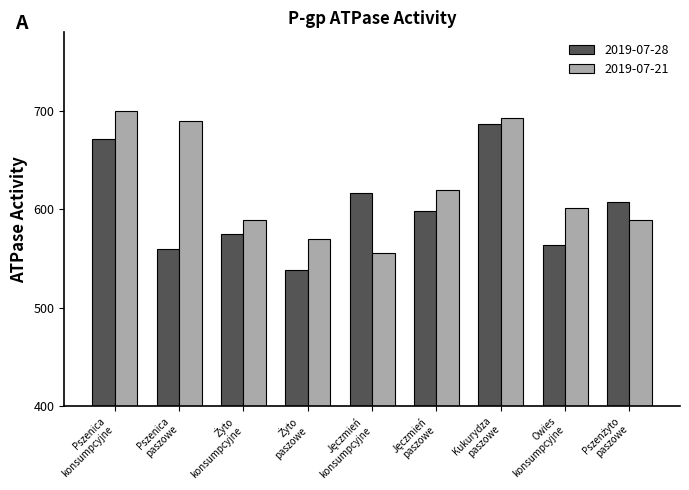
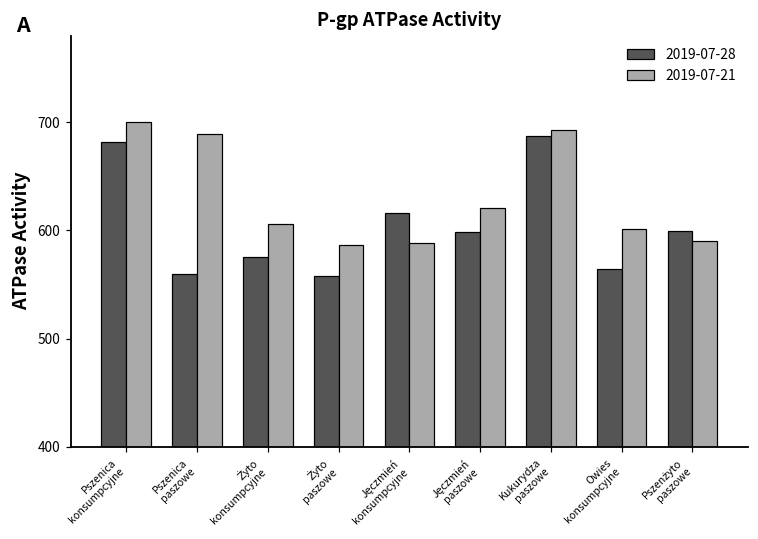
2019-07-28, Pszenica konsumpcyjne: 670 -> 680
2019-07-21, Żyto konsumpcyjne: 590 -> 610
2019-07-28, Żyto paszowe: 540 -> 560
2019-07-21, Żyto paszowe: 570 -> 590
2019-07-21, Jęczmień konsumpcyjne: 560 -> 590
2019-07-28, Pszenżyto paszowe: 610 -> 600
